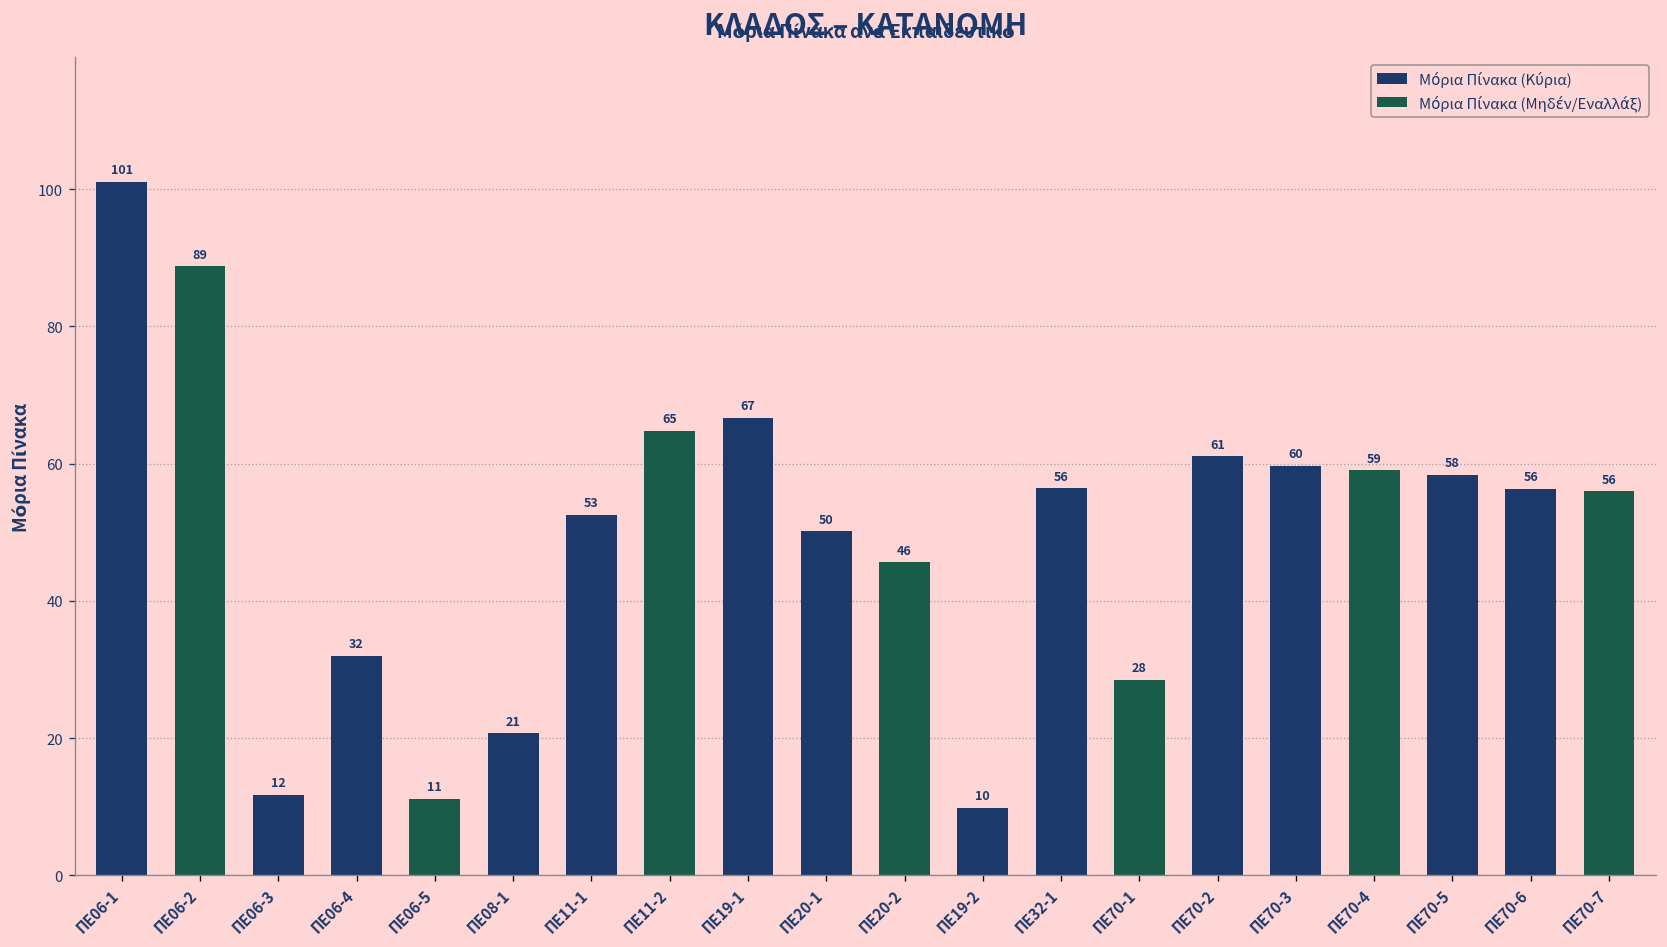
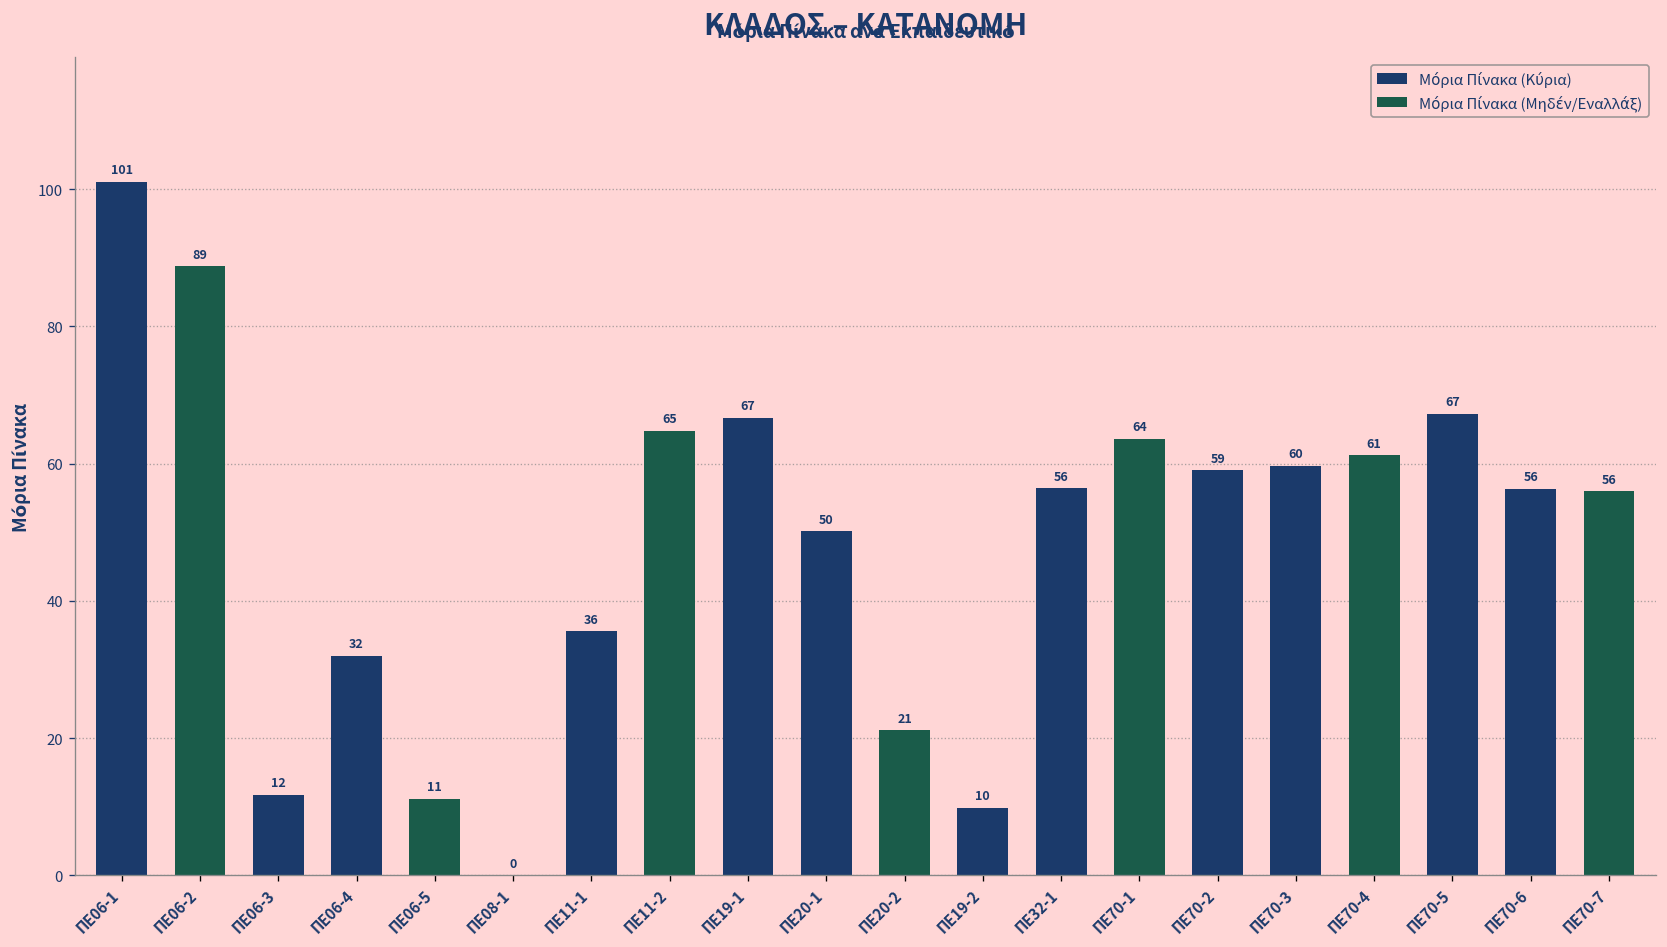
ΠΕ08-1: 21 -> 0
ΠΕ11-1: 53 -> 36
ΠΕ20-2: 46 -> 21
ΠΕ70-1: 28 -> 64
ΠΕ70-2: 61 -> 59
ΠΕ70-4: 59 -> 61
ΠΕ70-5: 58 -> 67
